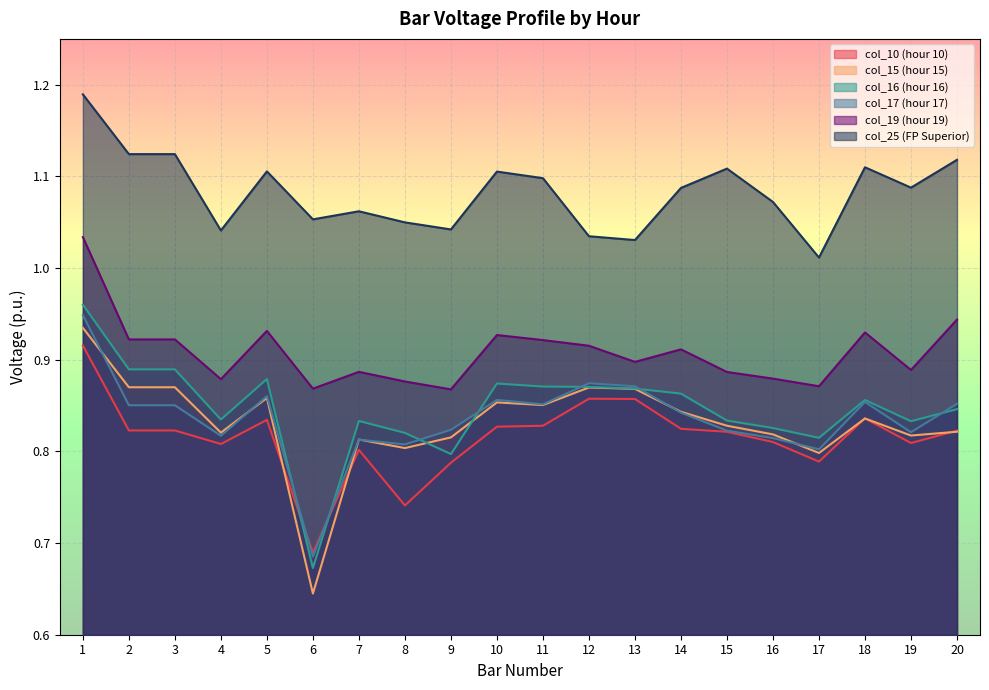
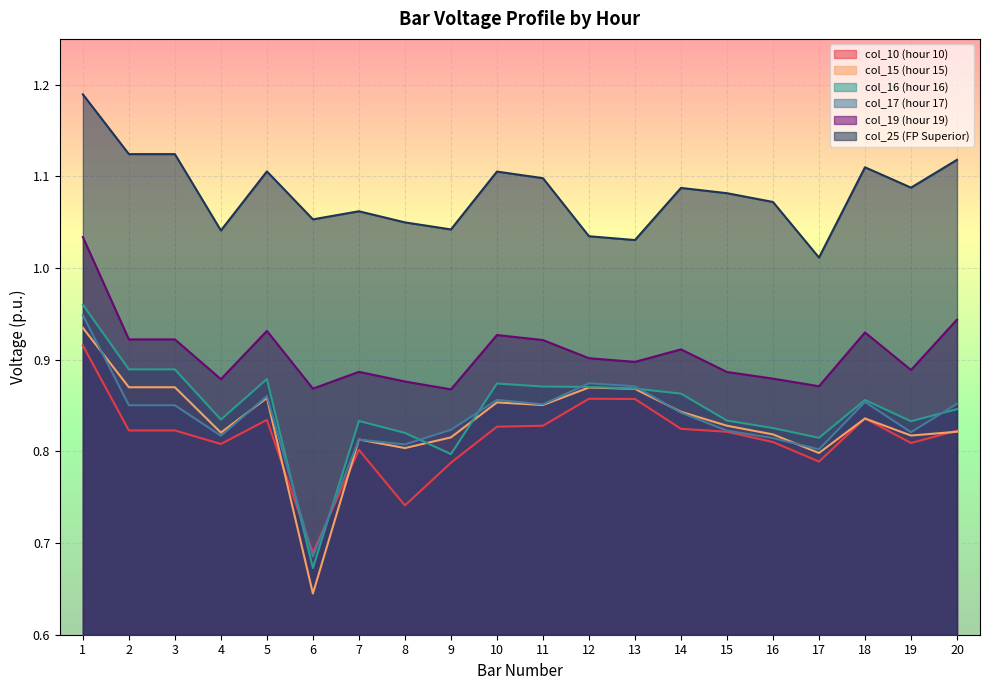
col_19 (hour 19), 12: 0.92 -> 0.90
col_25 (FP Superior), 15: 1.11 -> 1.08
